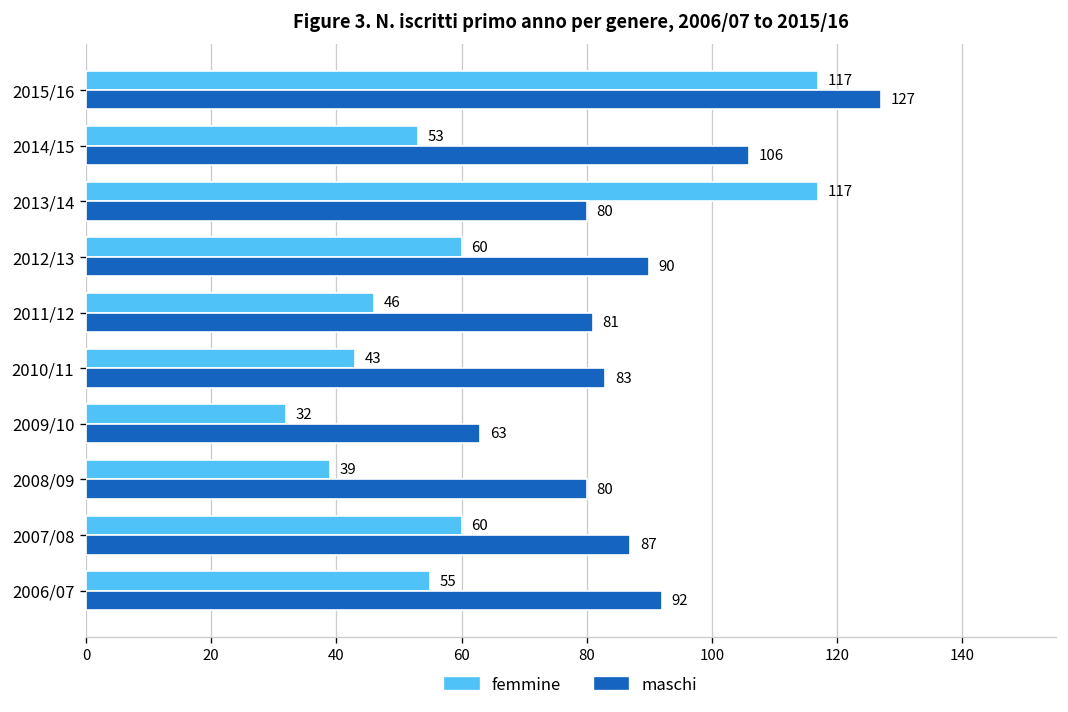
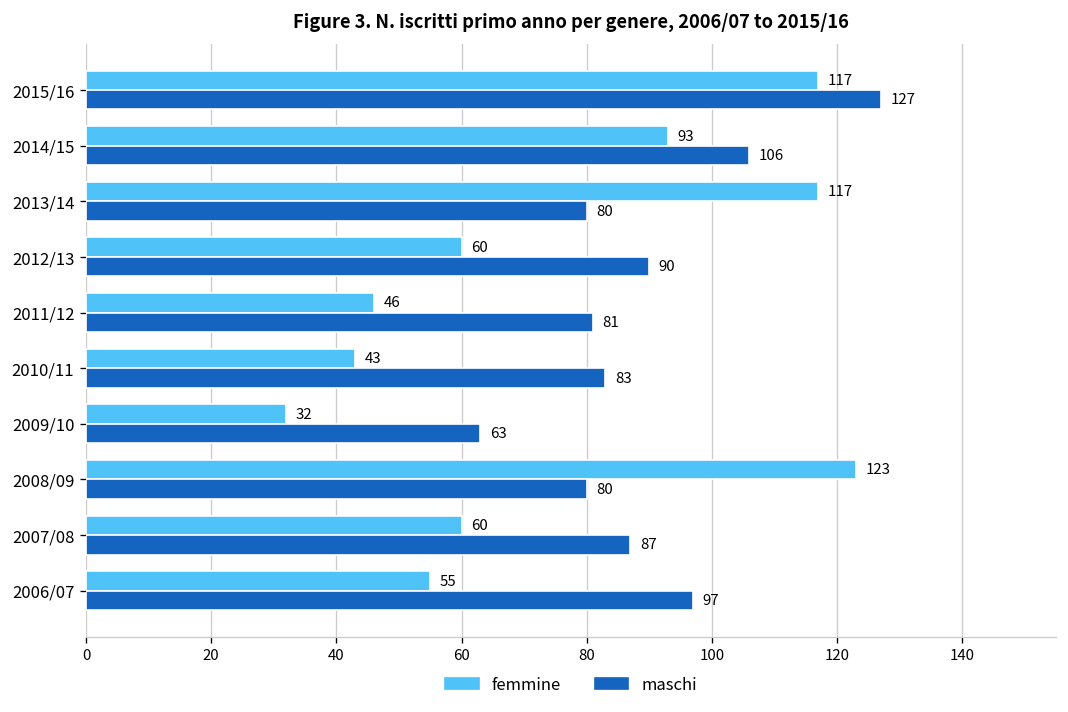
femmine, 2014/15: 53 -> 93
femmine, 2008/09: 39 -> 123
maschi, 2006/07: 92 -> 97
